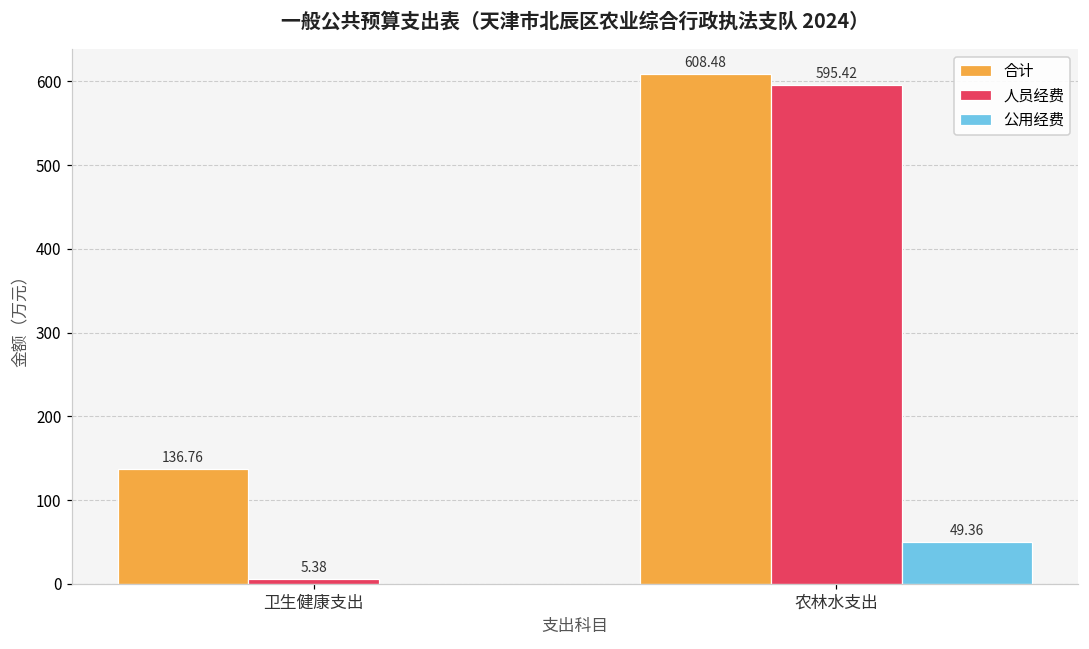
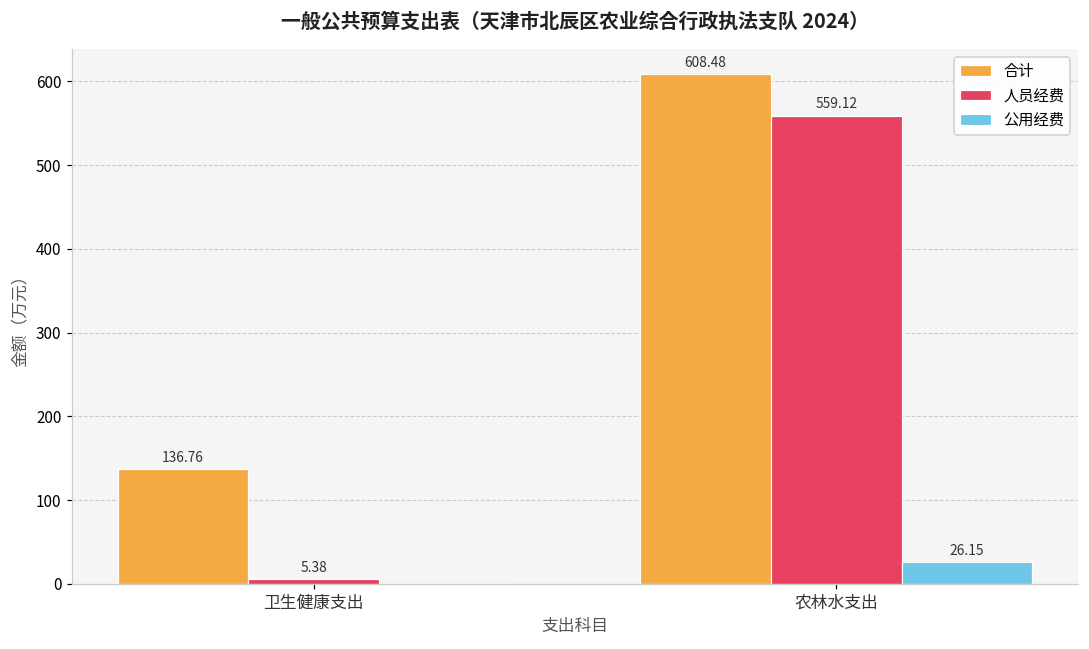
人员经费, 农林水支出: 595.42 -> 559.12
公用经费, 农林水支出: 49.36 -> 26.15
